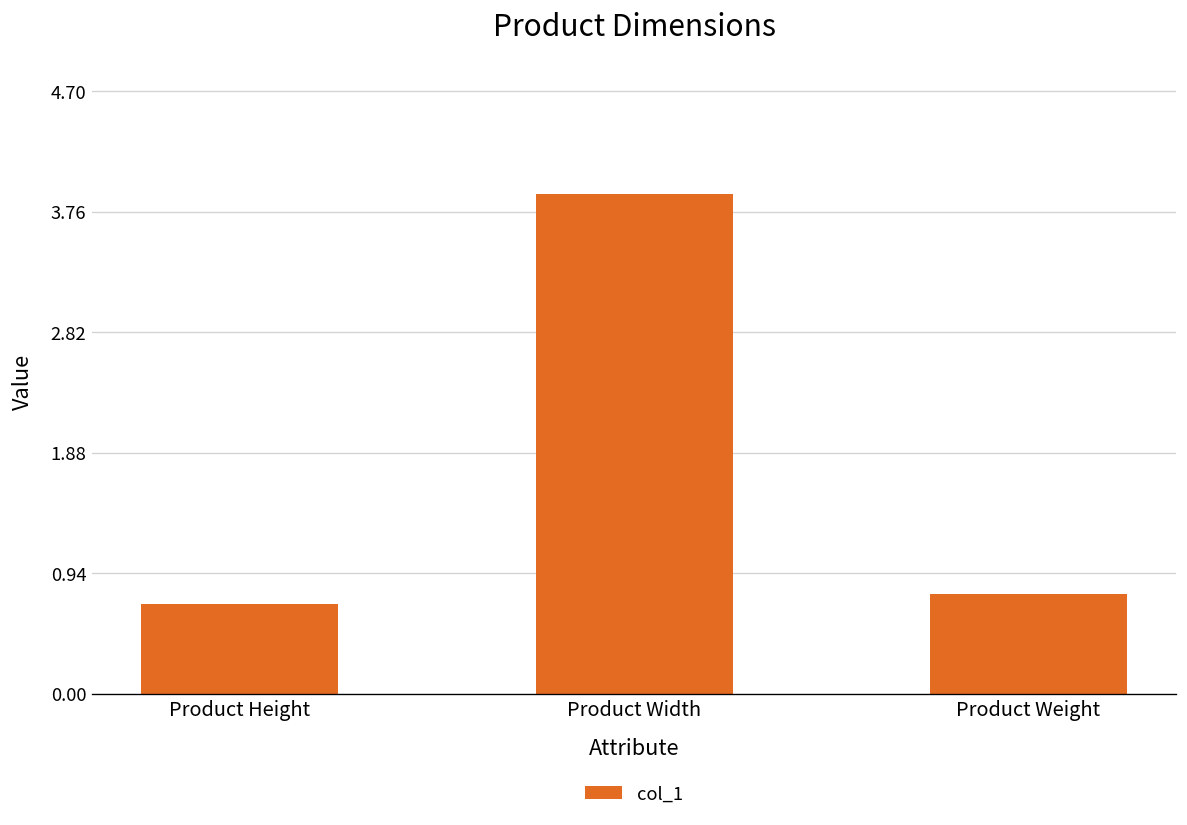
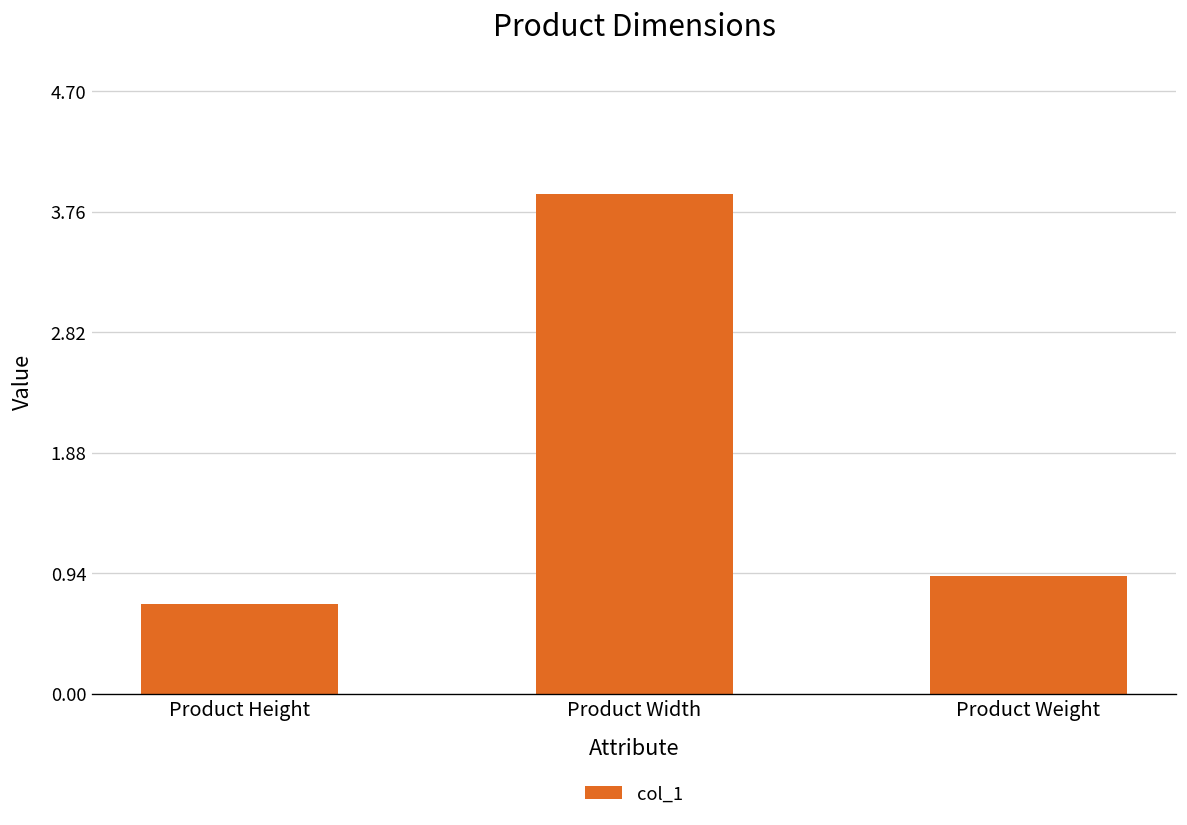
Product Weight: 0.78 -> 0.92
